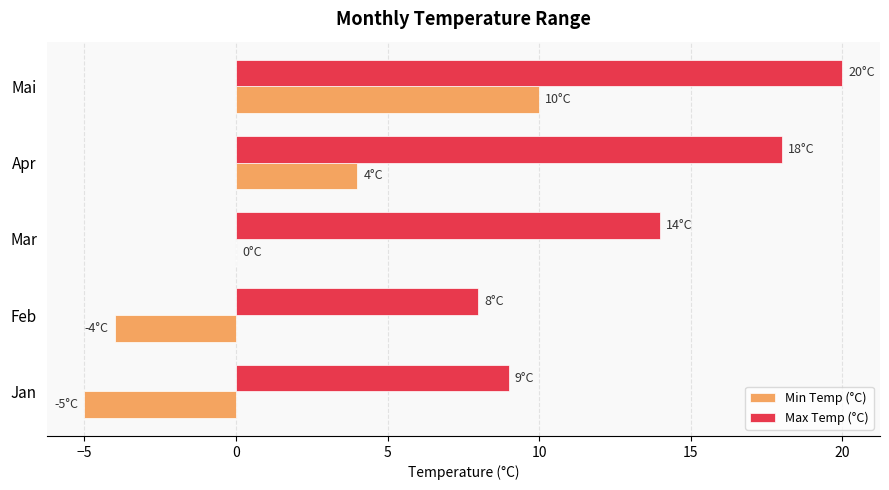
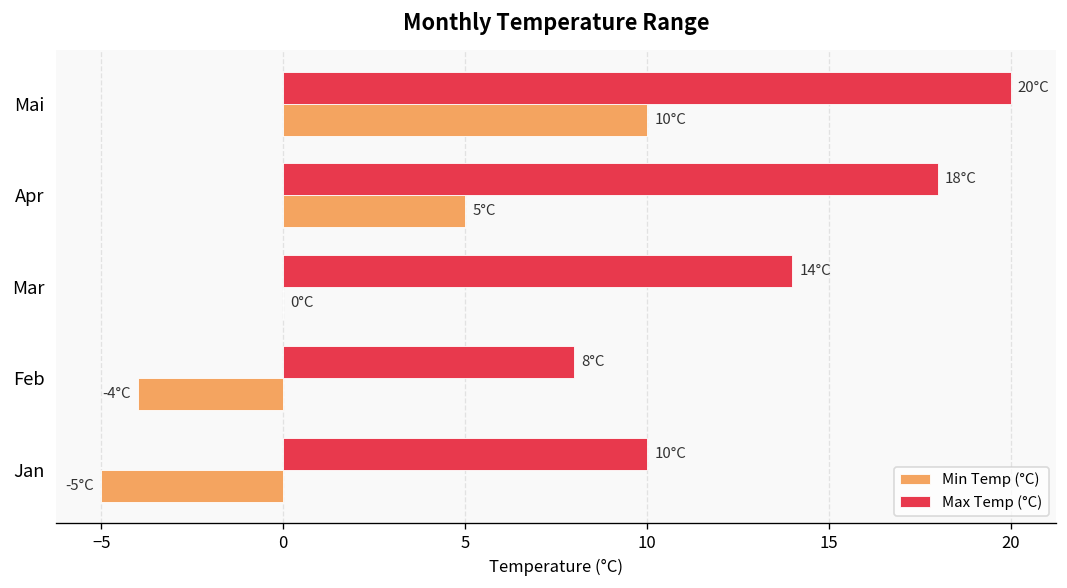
Min Temp (°C), Apr: 4°C -> 5°C
Max Temp (°C), Jan: 9°C -> 10°C
